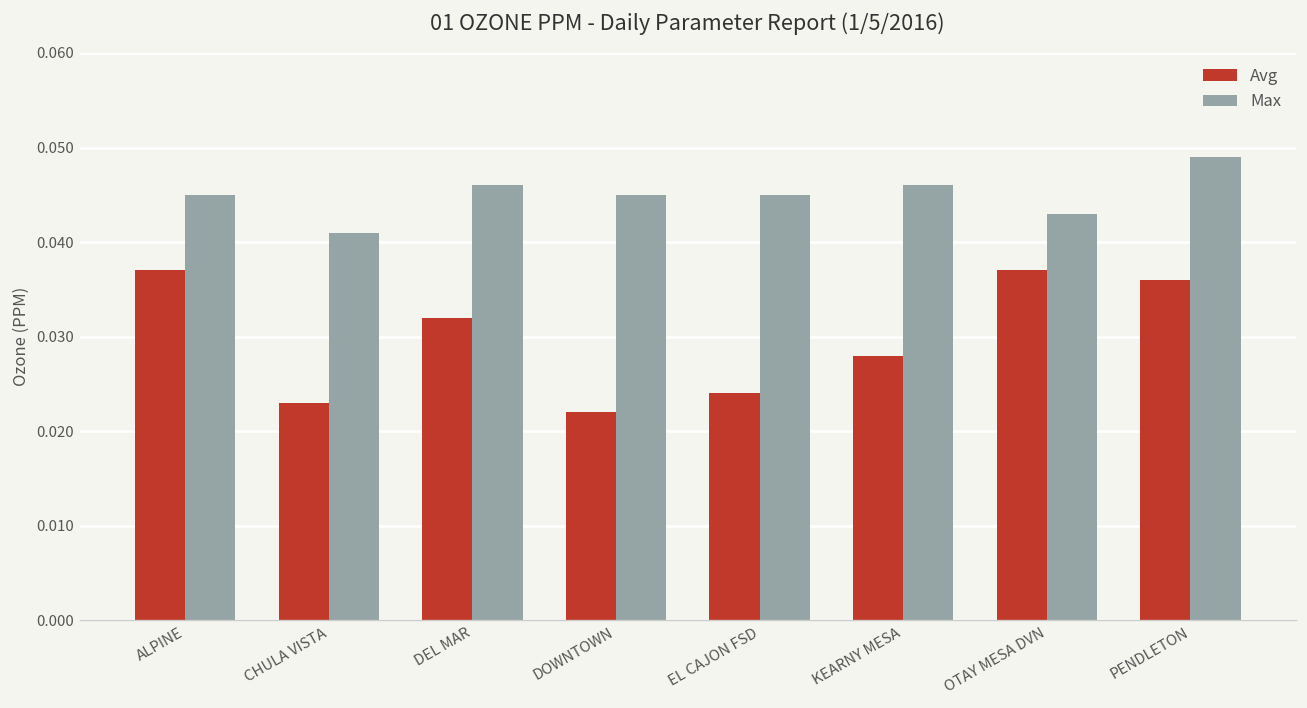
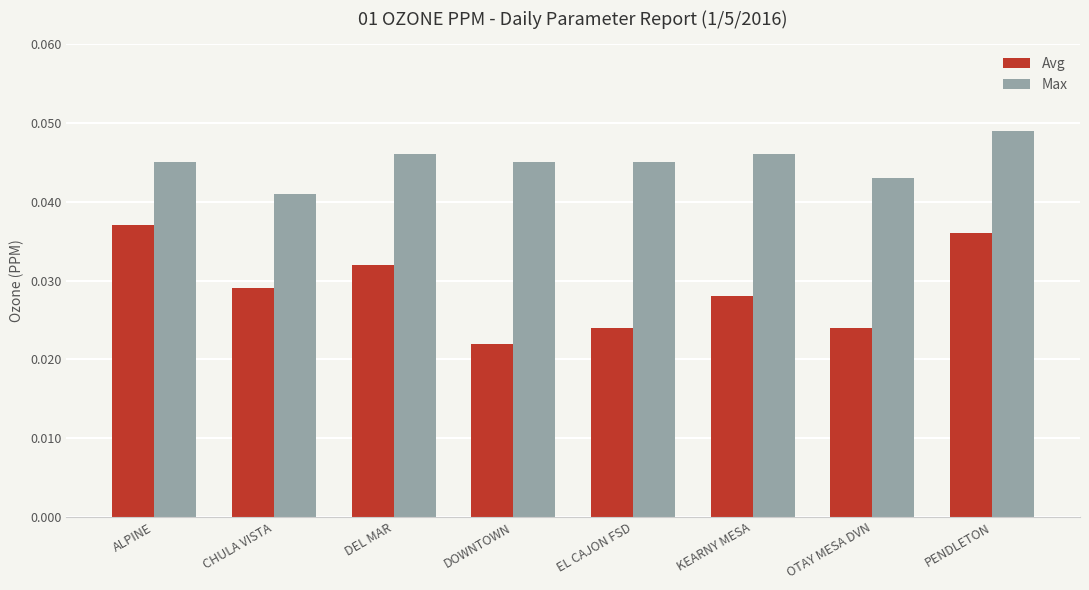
Avg, CHULA VISTA: 0.023 -> 0.029
Avg, OTAY MESA DVN: 0.037 -> 0.024
